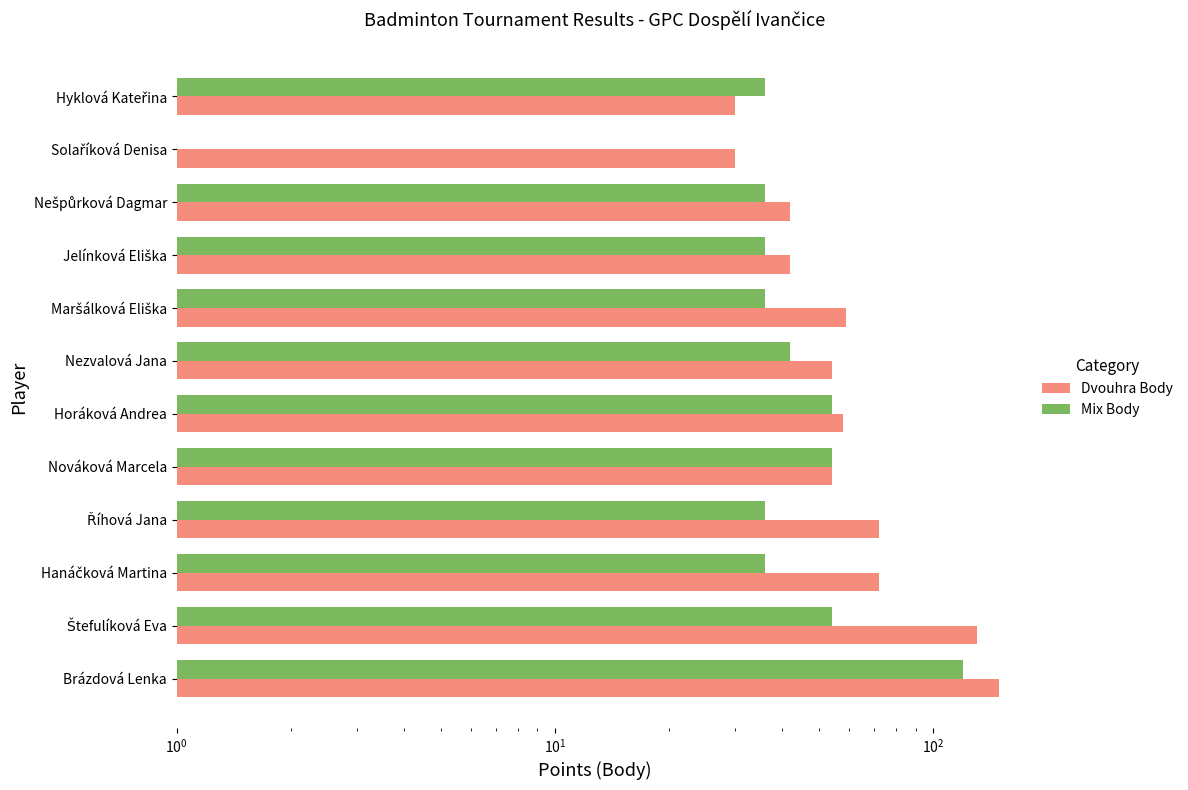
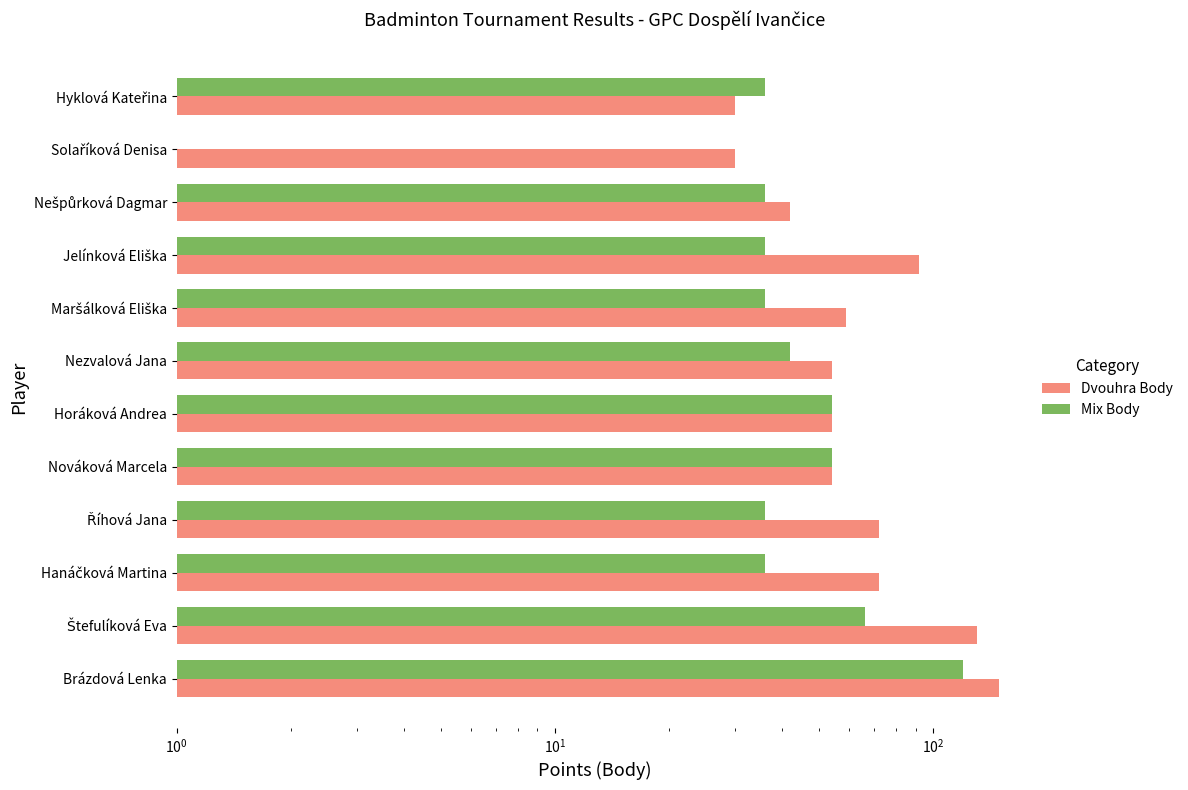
Dvouhra Body, Jelínková Eliška: 42 -> 92
Dvouhra Body, Horáková Andrea: 58 -> 54
Mix Body, Štefulíková Eva: 54 -> 66
